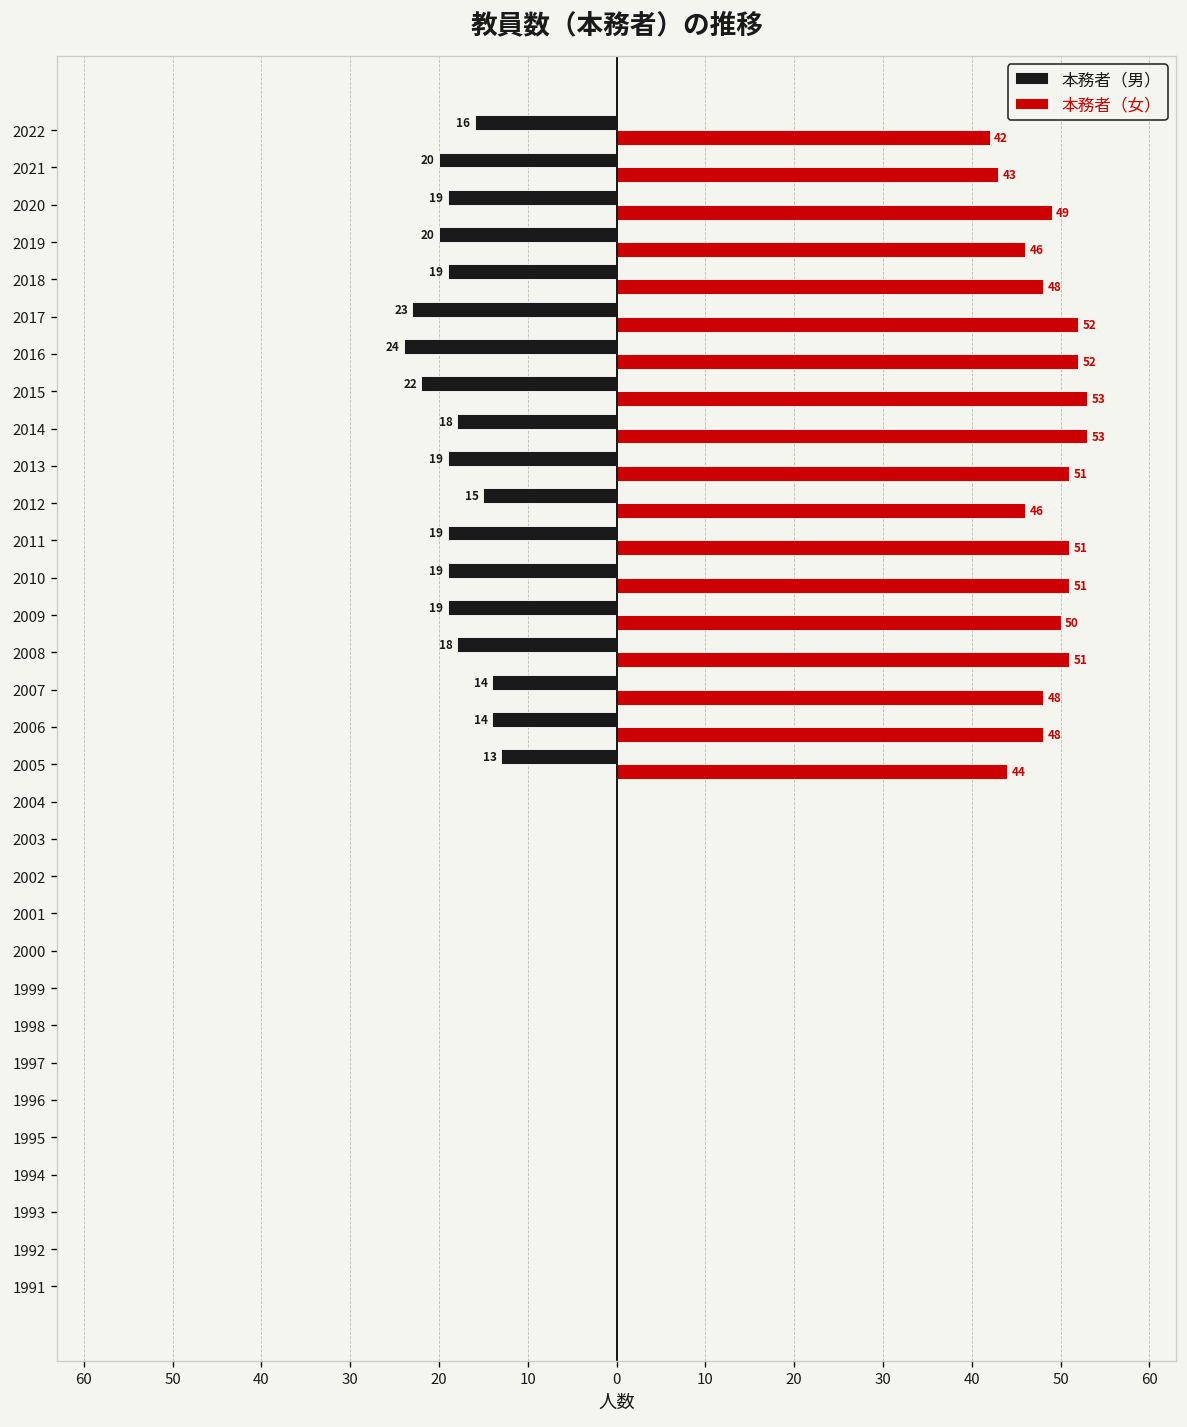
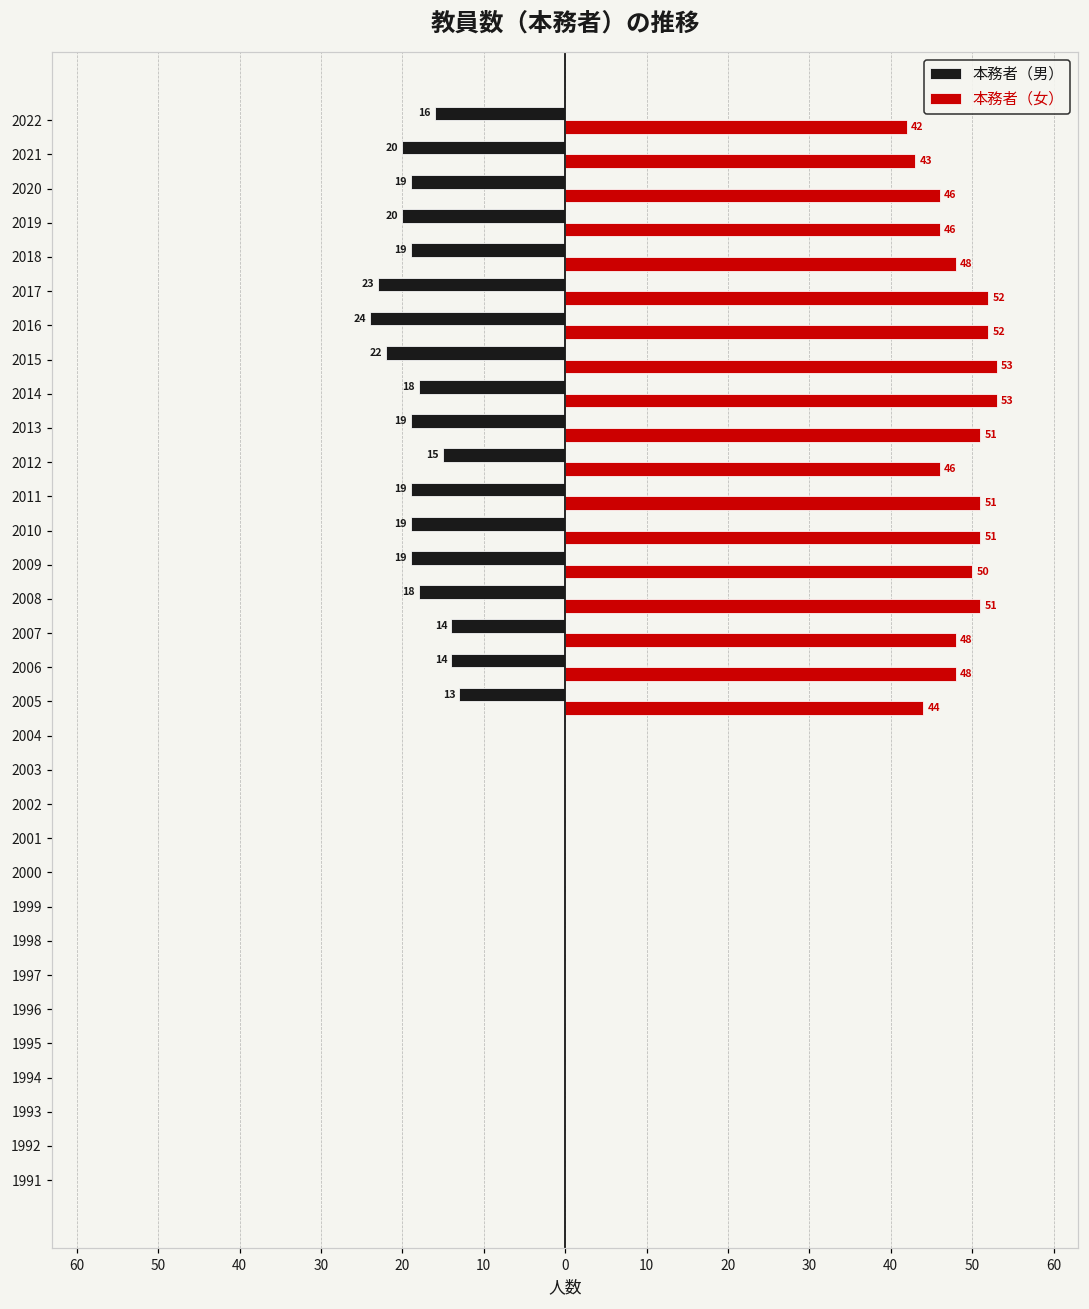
本務者（女）, 2020: 49 -> 46
